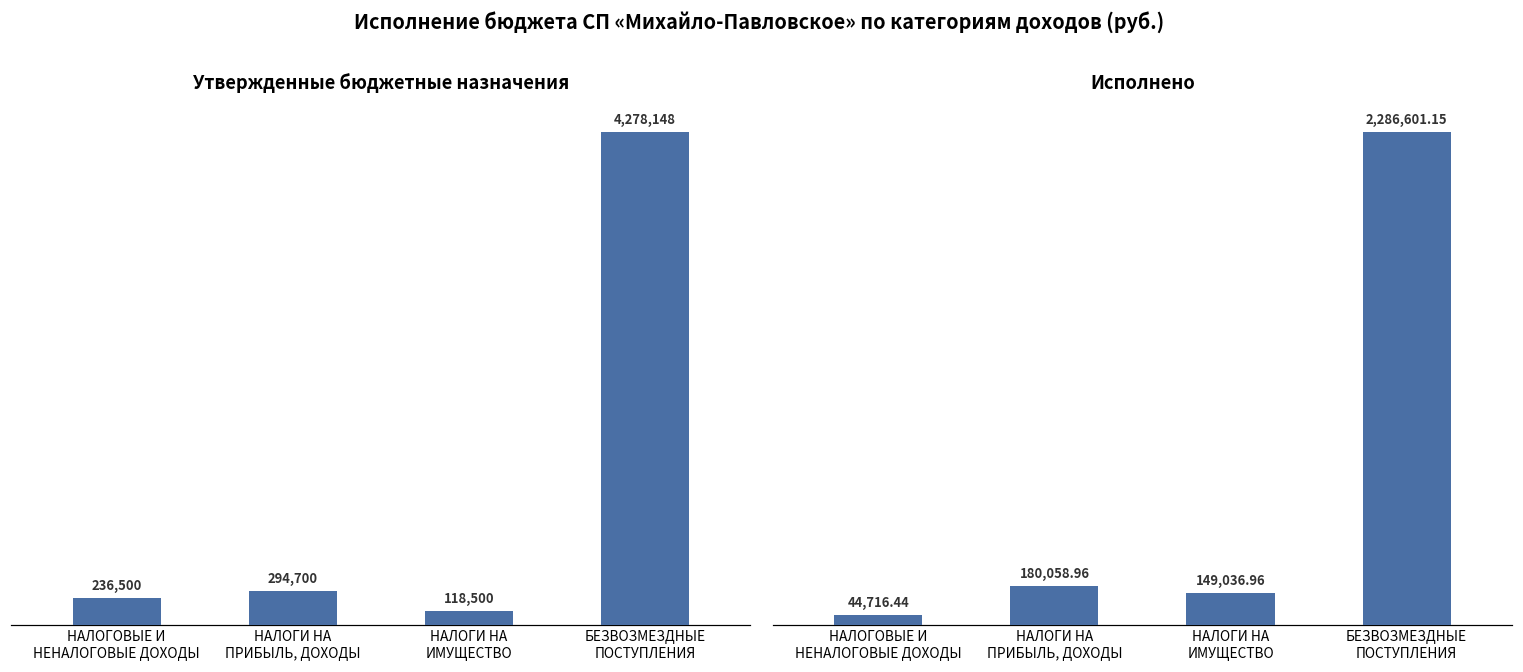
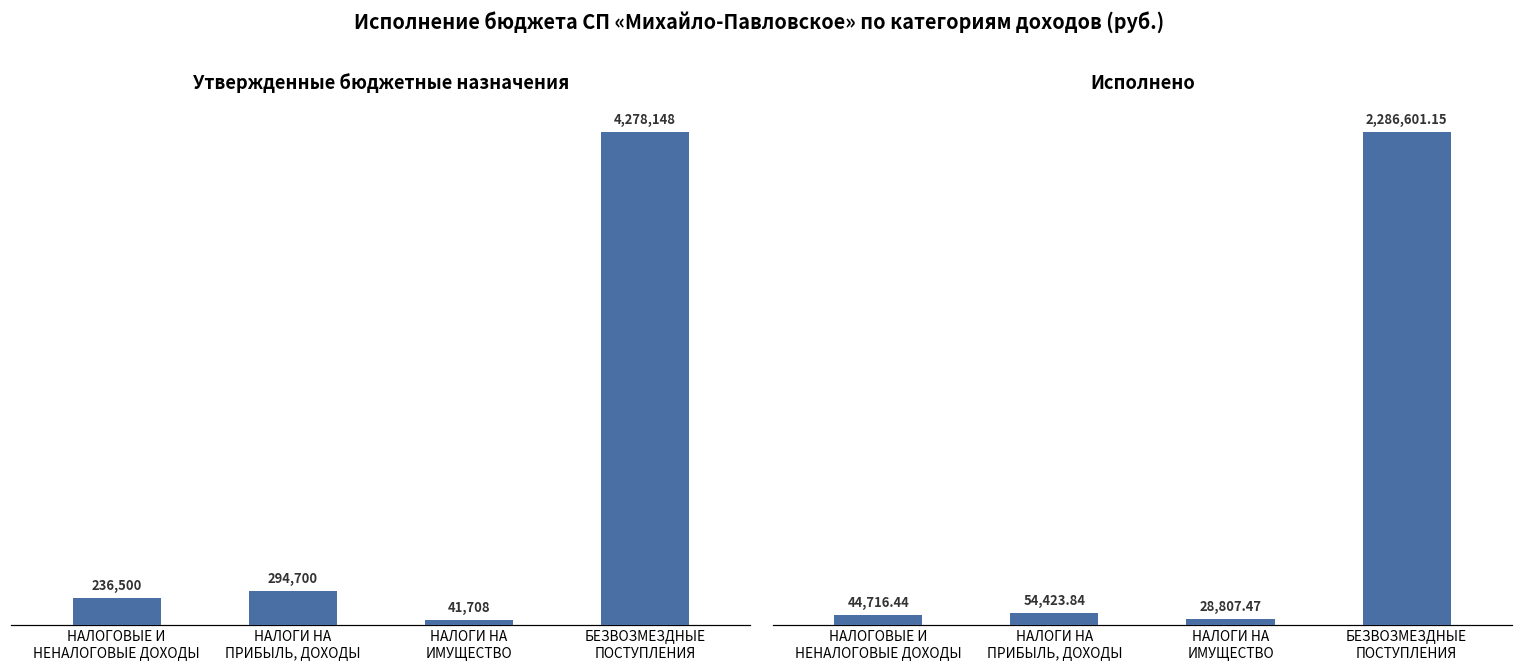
Утвержденные бюджетные назначения, НАЛОГИ НА ИМУЩЕСТВО: 118,500 -> 41,708
Исполнено, НАЛОГИ НА ПРИБЫЛЬ, ДОХОДЫ: 180,058.96 -> 54,423.84
Исполнено, НАЛОГИ НА ИМУЩЕСТВО: 149,036.96 -> 28,807.47
